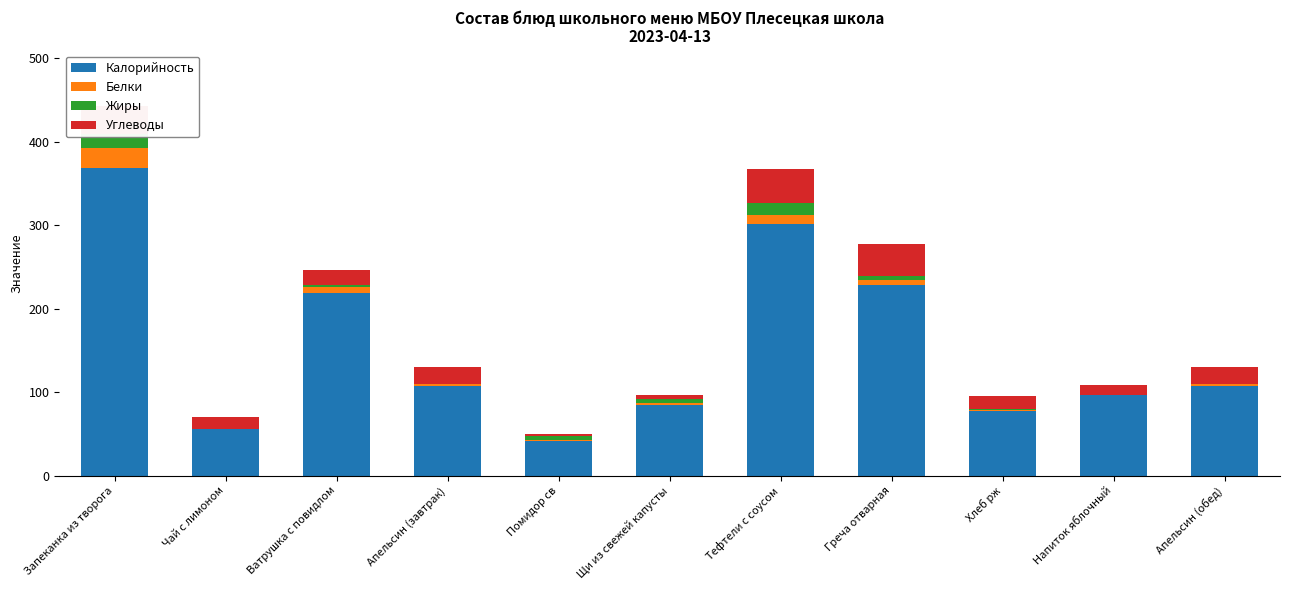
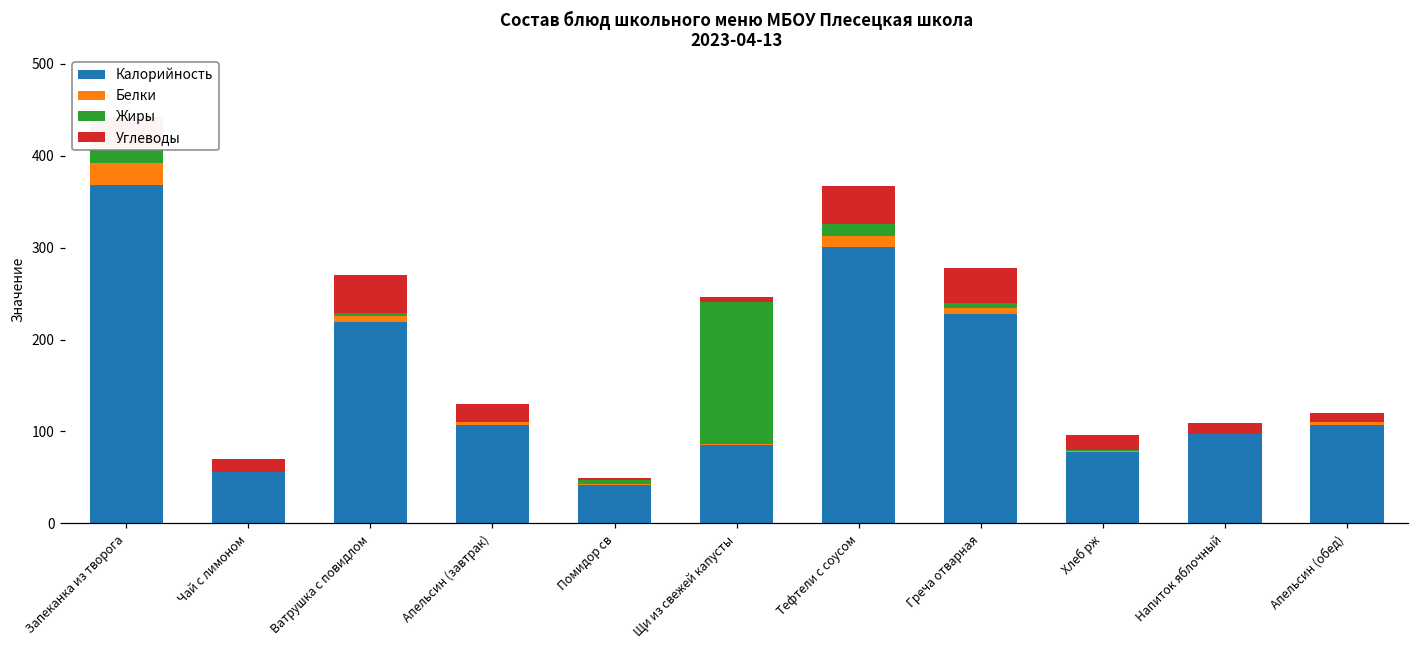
Углеводы, Ватрушка с повидлом: 20 -> 40
Жиры, Щи из свежей капусты: 0 -> 150
Углеводы, Апельсин (обед): 20 -> 10
